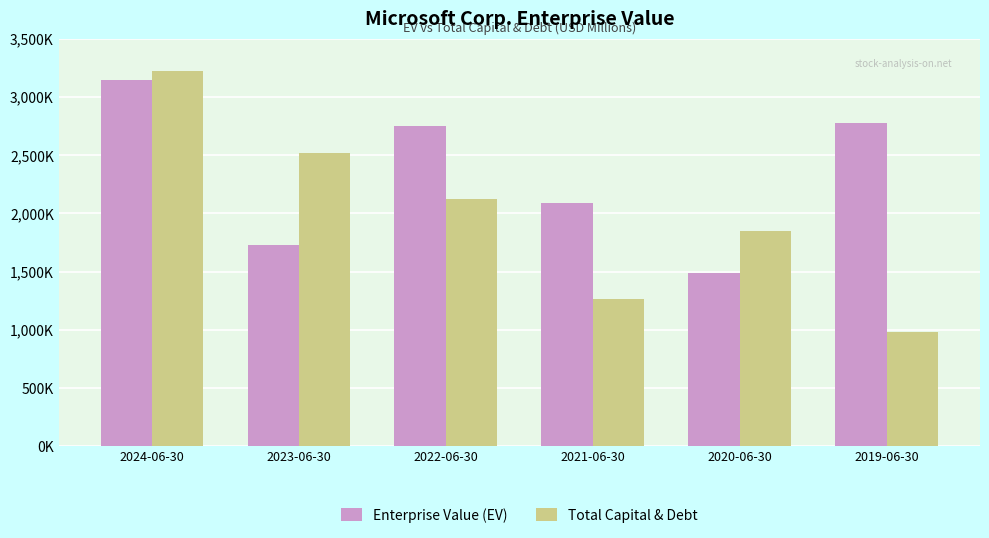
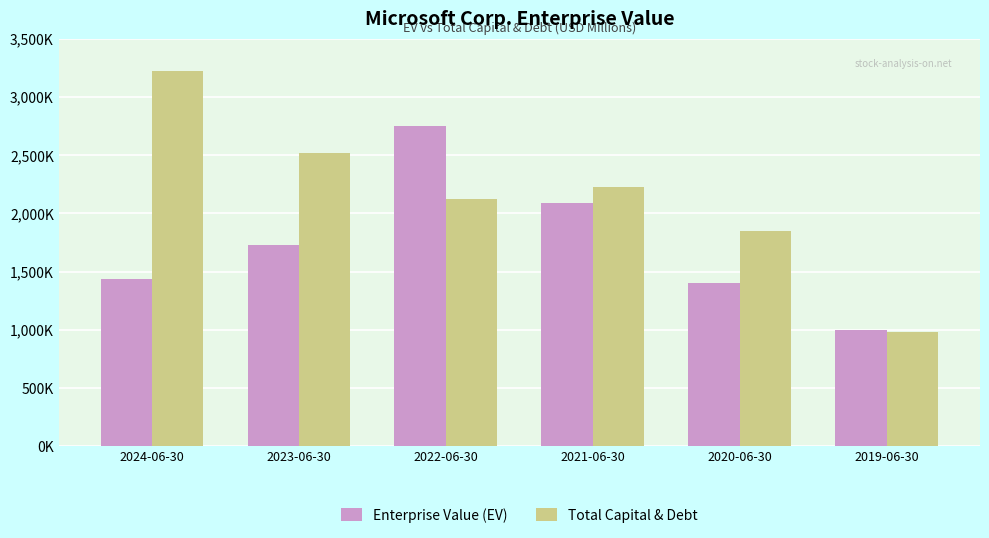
Enterprise Value (EV), 2024-06-30: 3,150,000 -> 1,440,000
Total Capital & Debt, 2021-06-30: 1,270,000 -> 2,220,000
Enterprise Value (EV), 2020-06-30: 1,490,000 -> 1,400,000
Enterprise Value (EV), 2019-06-30: 2,780,000 -> 1,000,000
